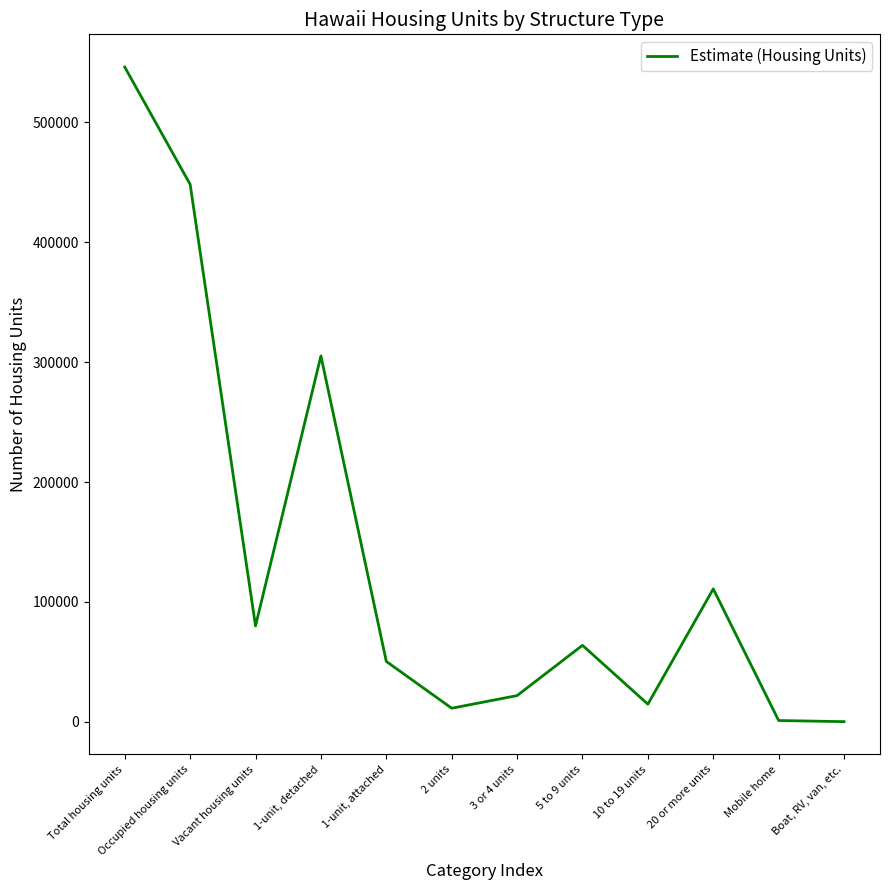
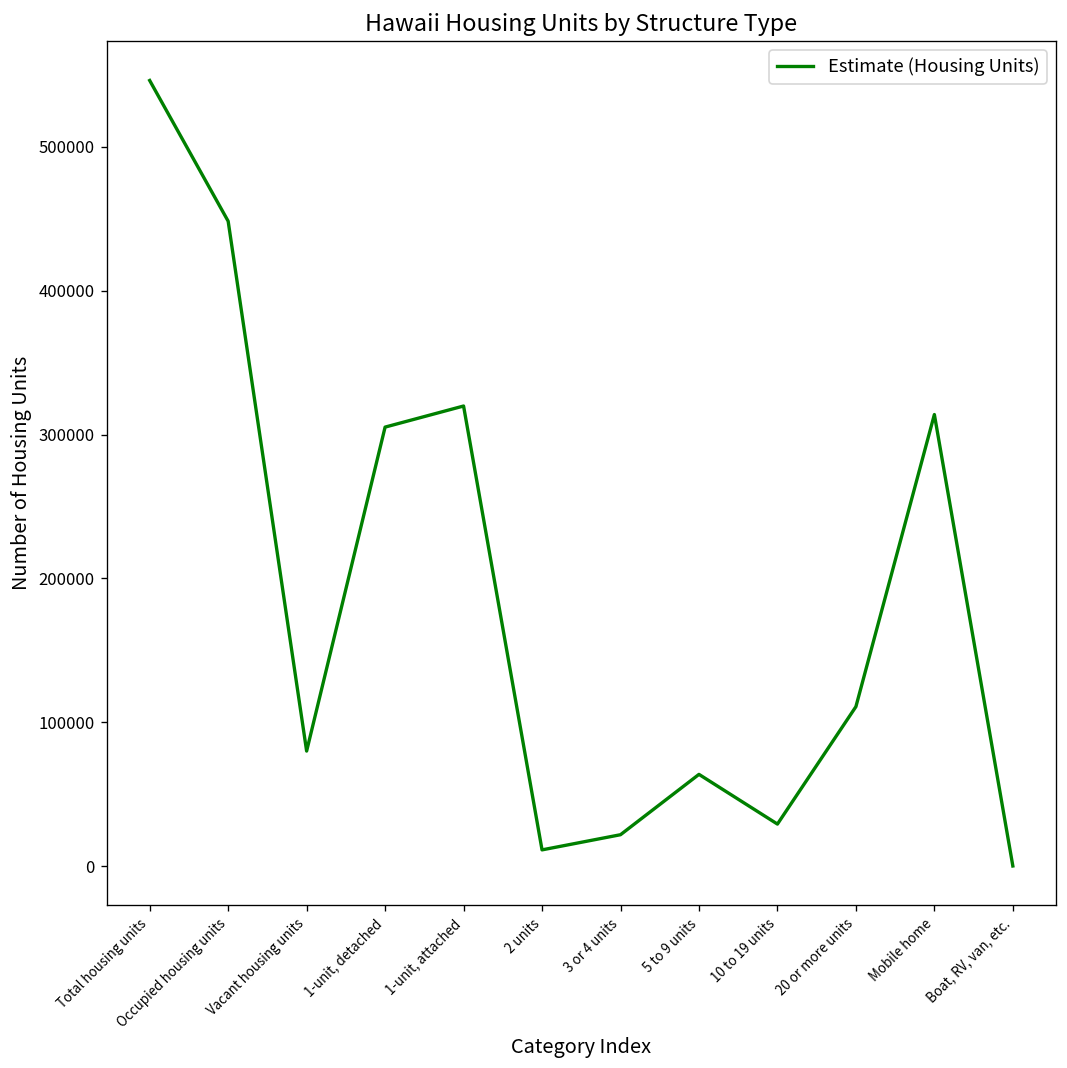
1-unit, attached: 50000 -> 320000
10 to 19 units: 15000 -> 29000
Mobile home: 1000 -> 314000
